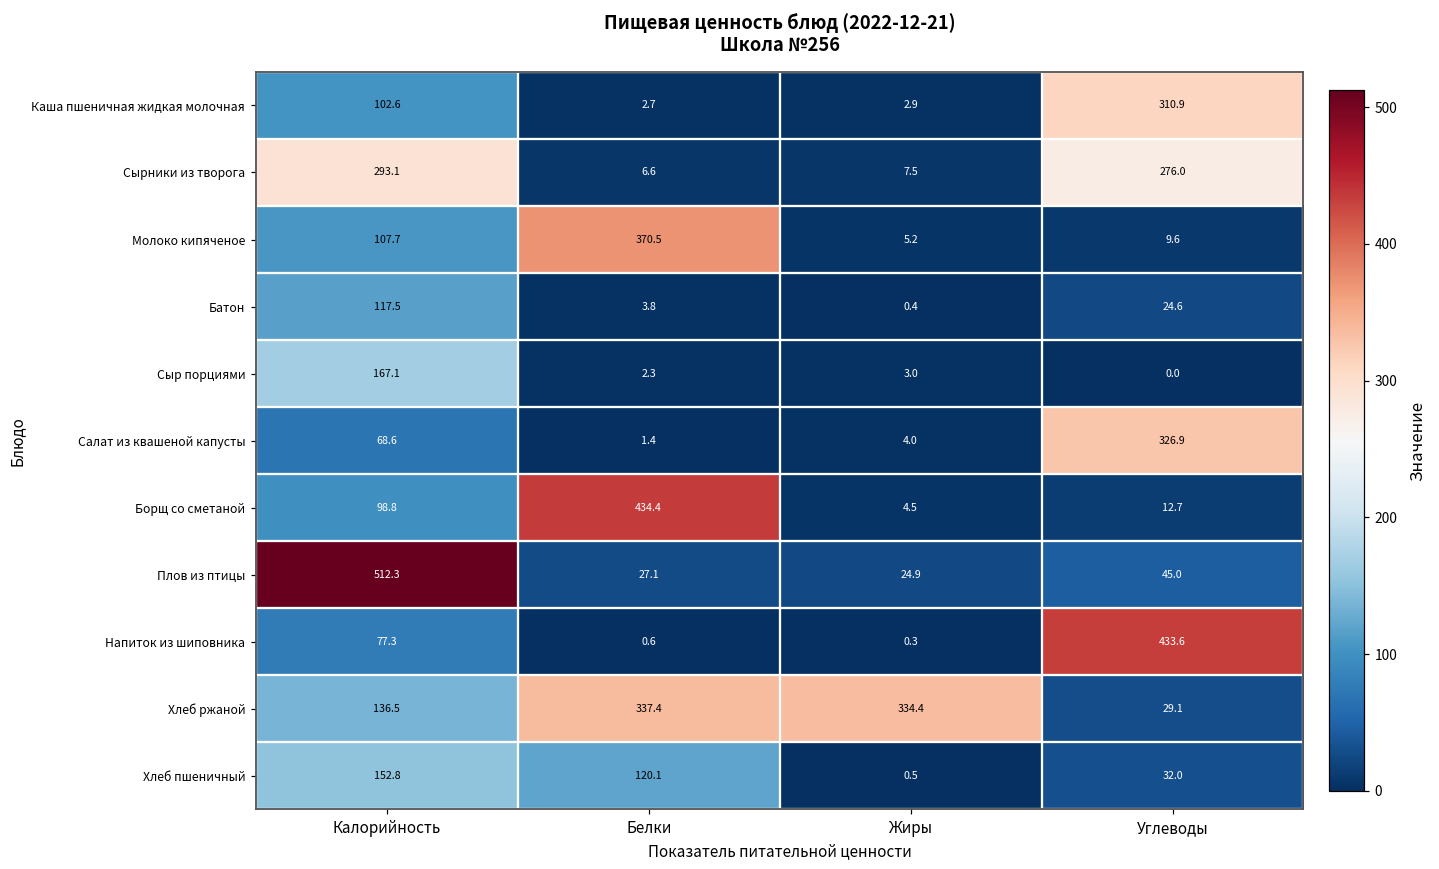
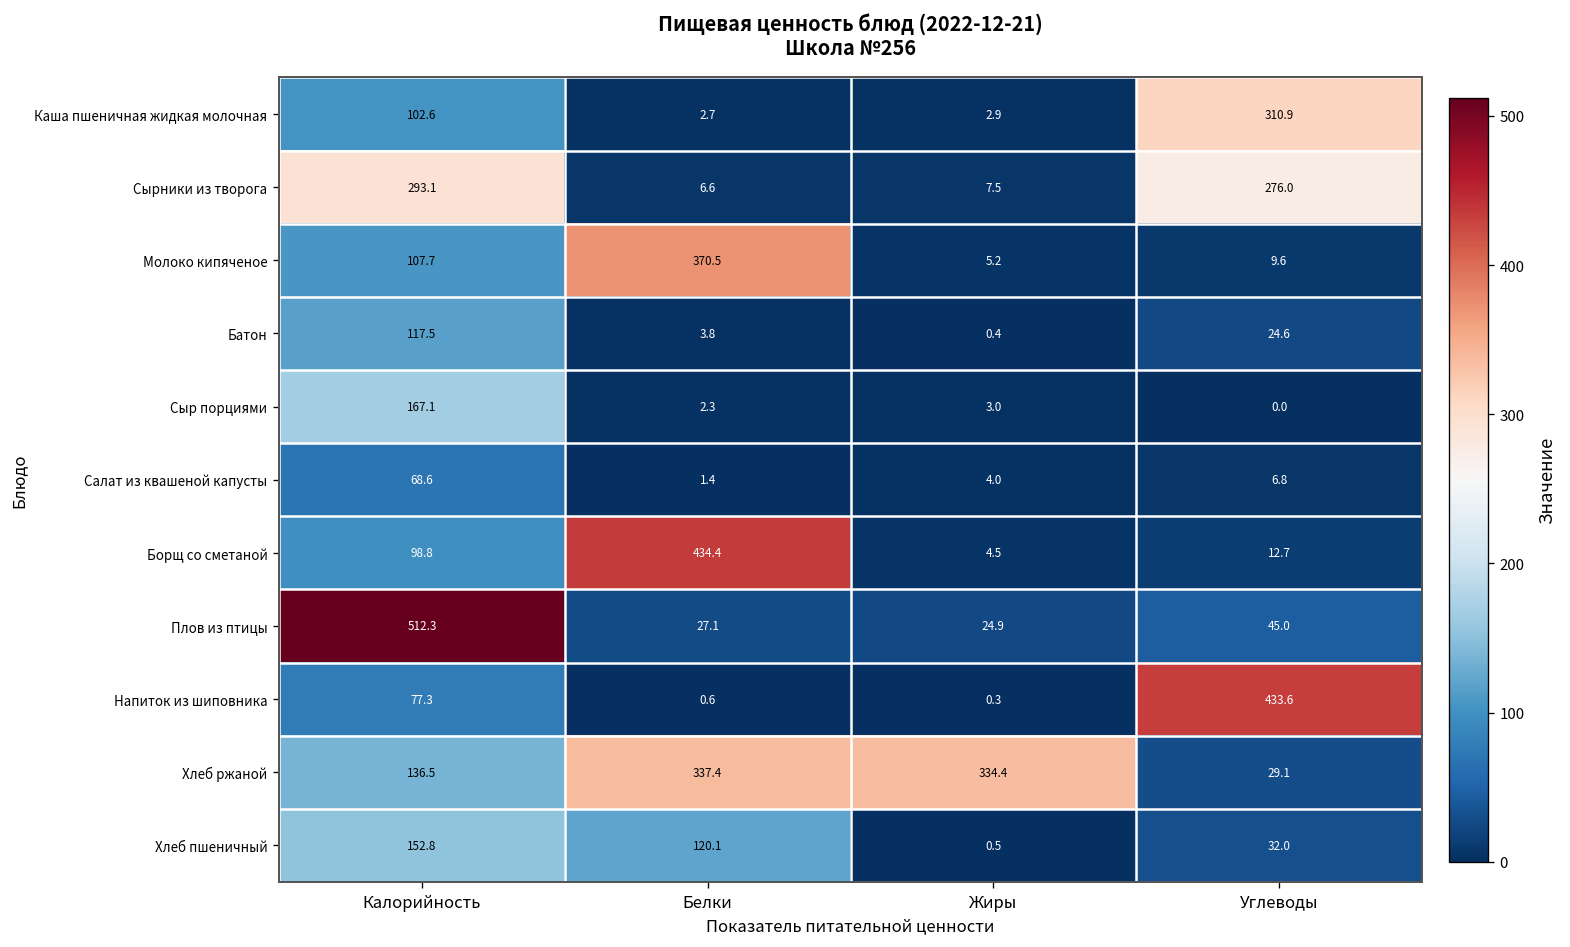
Салат из квашеной капусты, Углеводы: 326.9 -> 6.8
